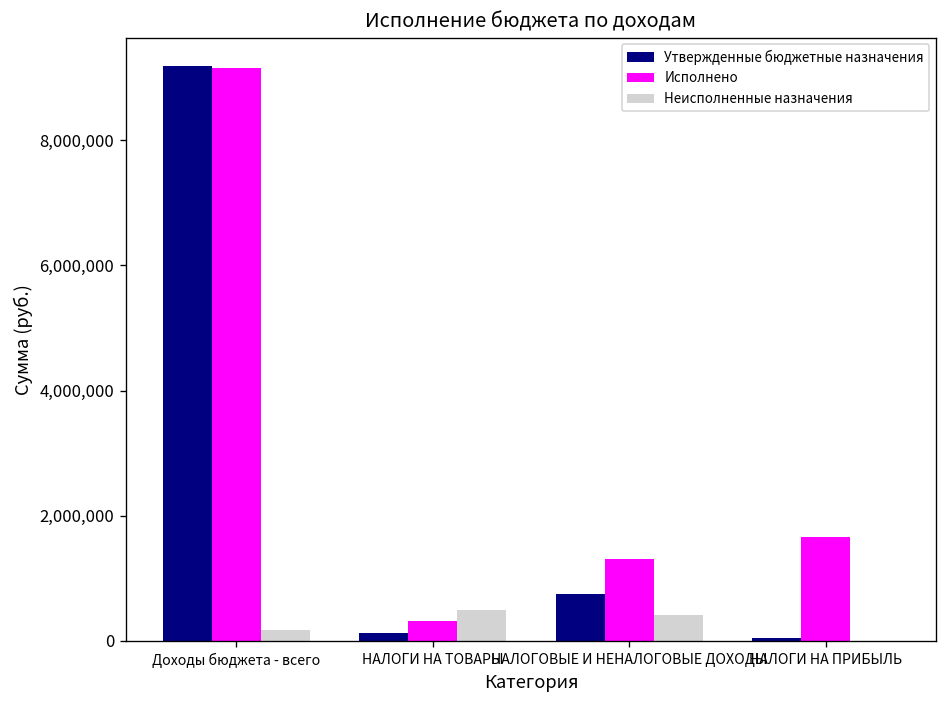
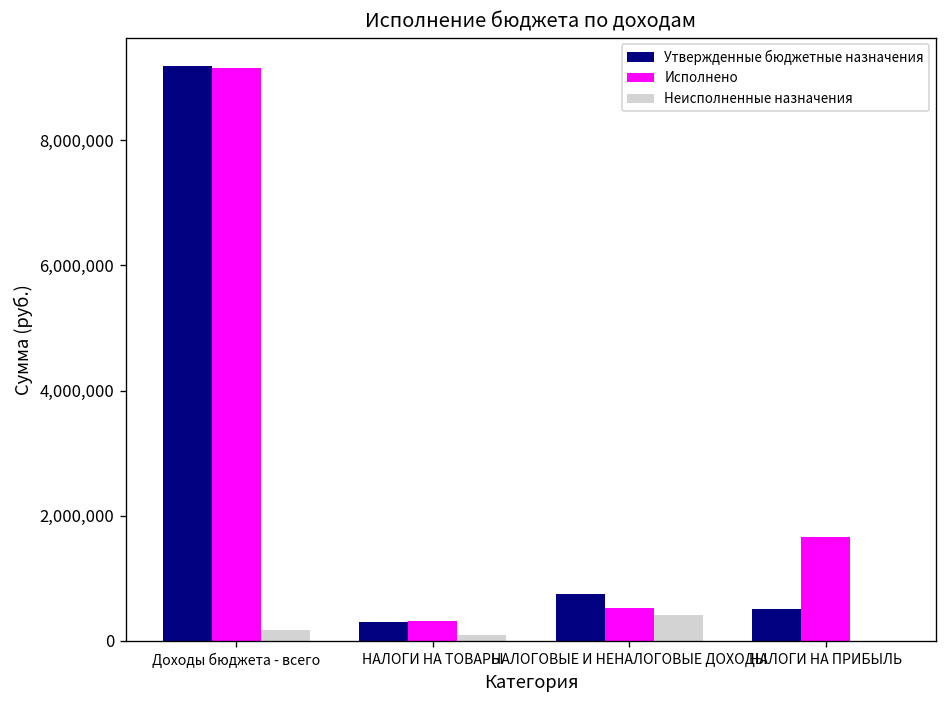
Утвержденные бюджетные назначения, НАЛОГИ НА ТОВАРЫ: 100,000 -> 300,000
Неисполненные назначения, НАЛОГИ НА ТОВАРЫ: 500,000 -> 100,000
Исполнено, НАЛОГОВЫЕ И НЕНАЛОГОВЫЕ ДОХОДЫ: 1,300,000 -> 500,000
Утвержденные бюджетные назначения, НАЛОГИ НА ПРИБЫЛЬ: 100,000 -> 500,000
